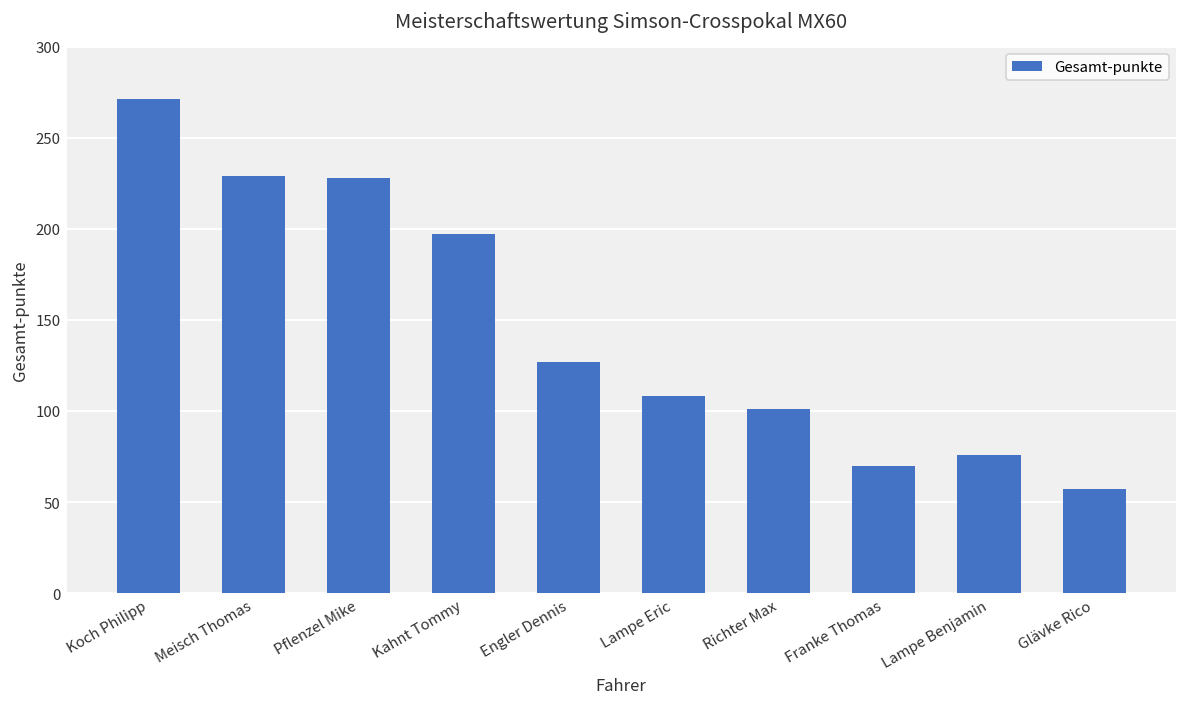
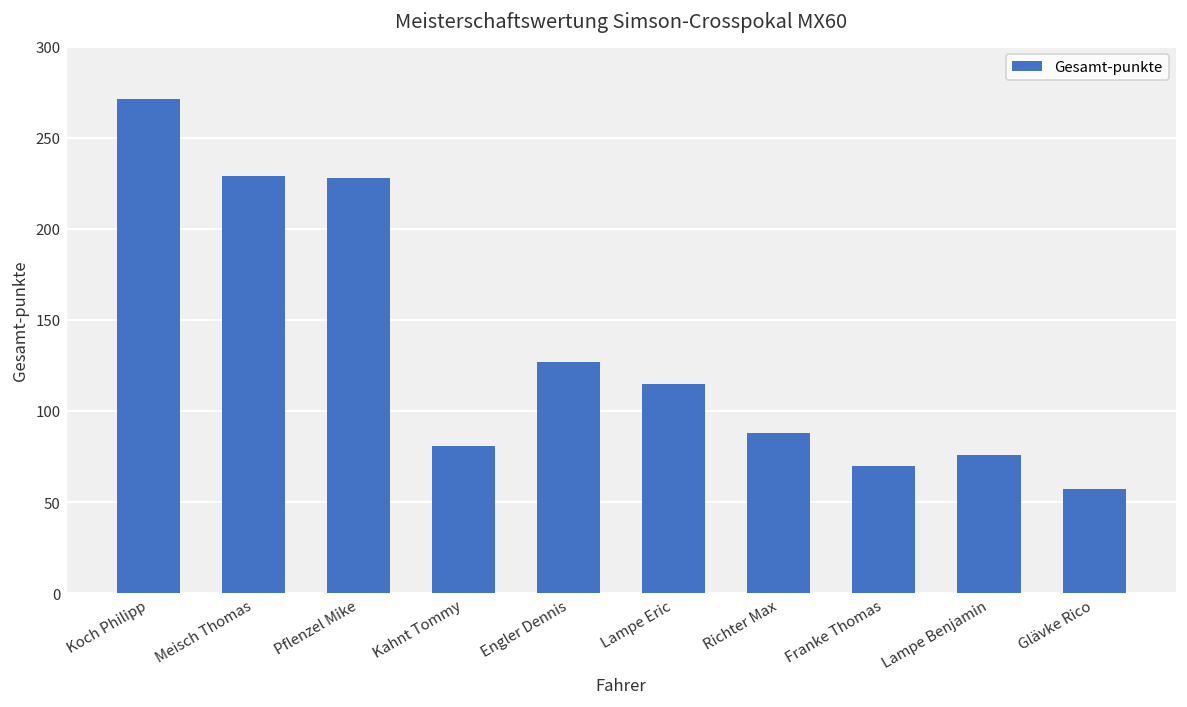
Kahnt Tommy: 197 -> 81
Lampe Eric: 108 -> 115
Richter Max: 101 -> 88
